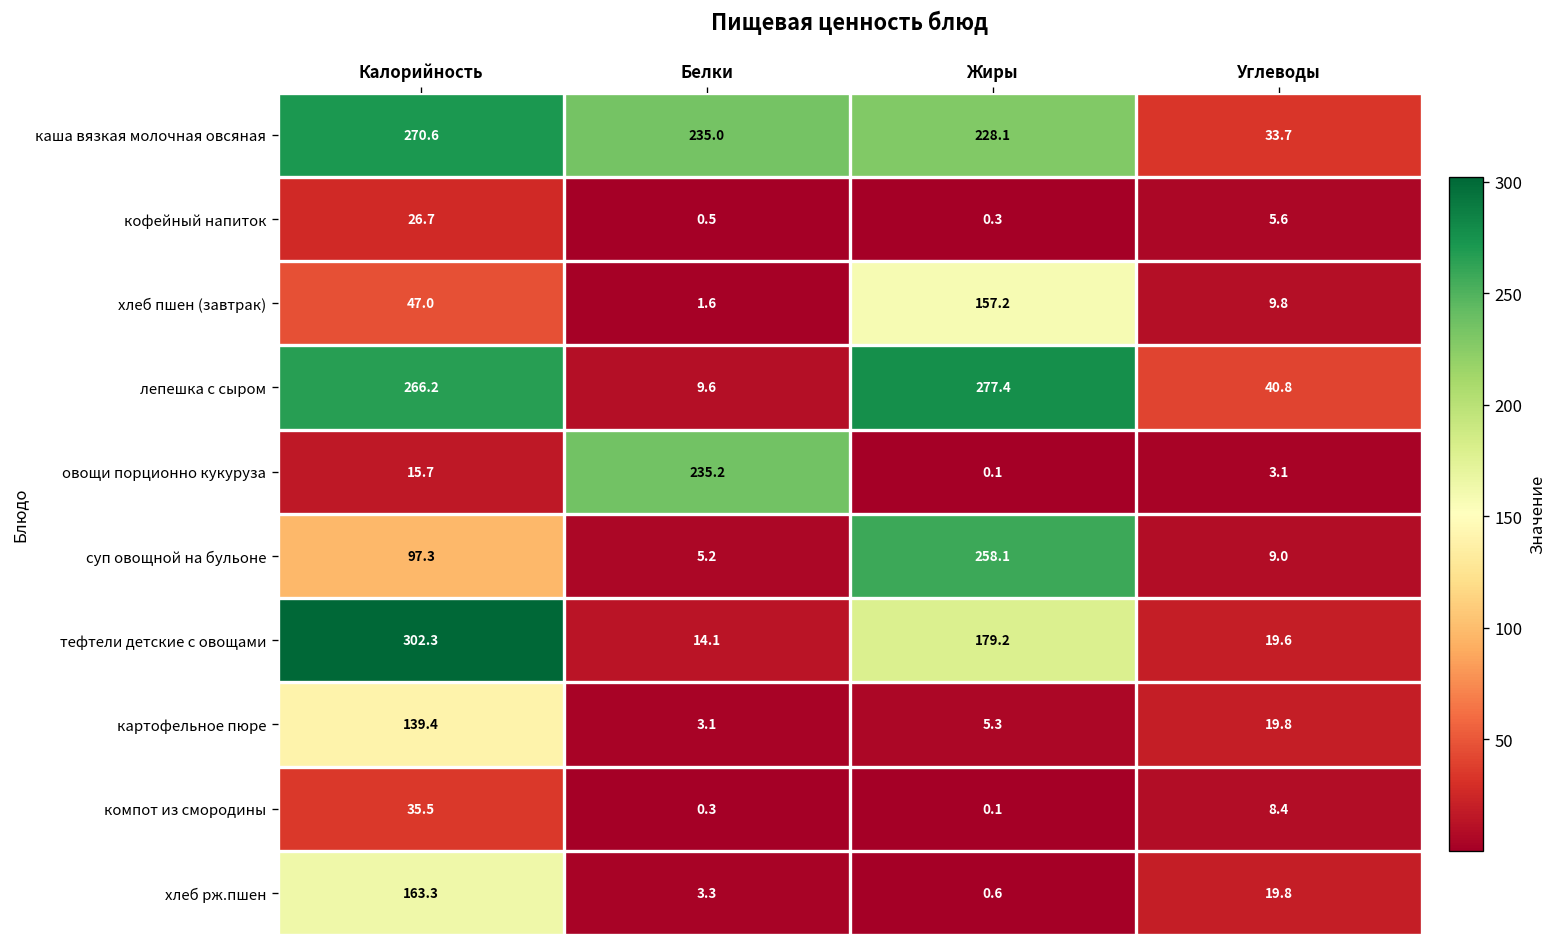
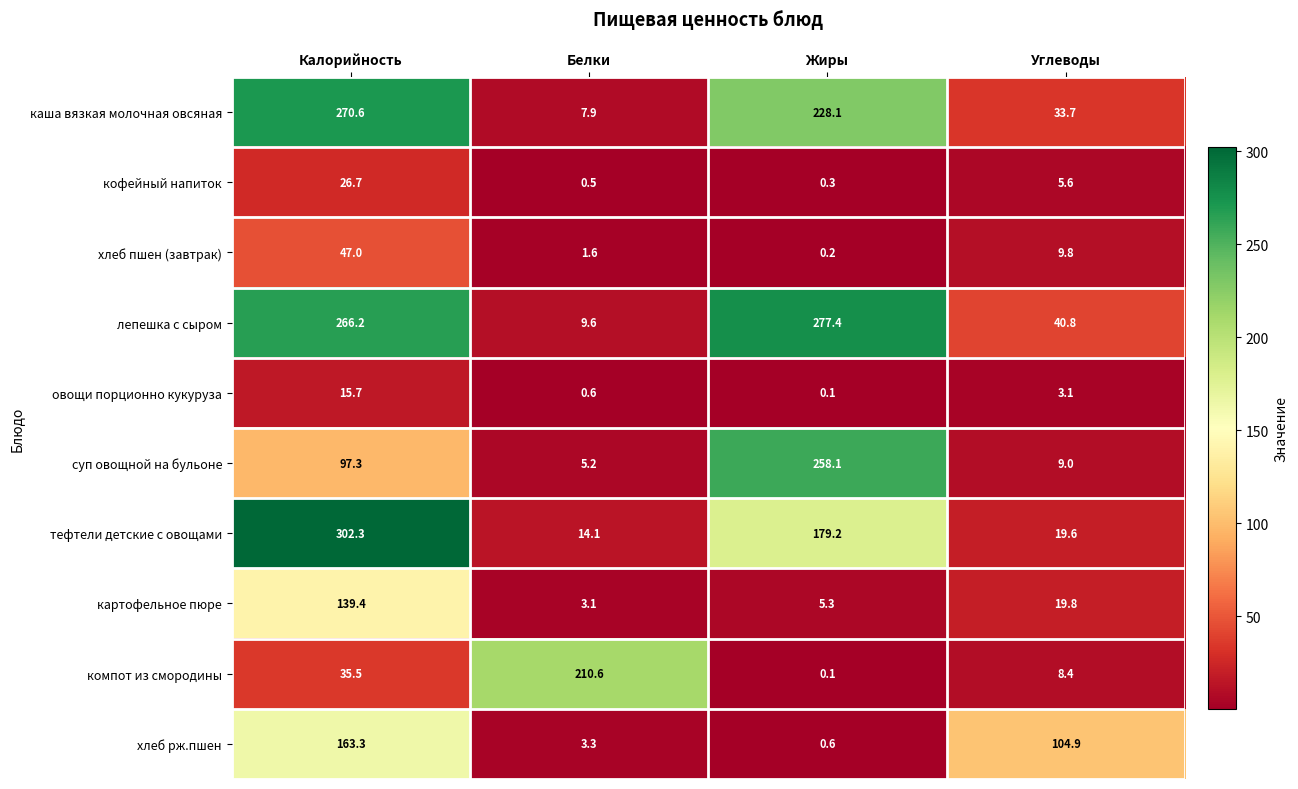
каша вязкая молочная овсяная, Белки: 235.0 -> 7.9
хлеб пшен (завтрак), Жиры: 157.2 -> 0.2
овощи порционно кукуруза, Белки: 235.2 -> 0.6
компот из смородины, Белки: 0.3 -> 210.6
хлеб рж.пшен, Углеводы: 19.8 -> 104.9
